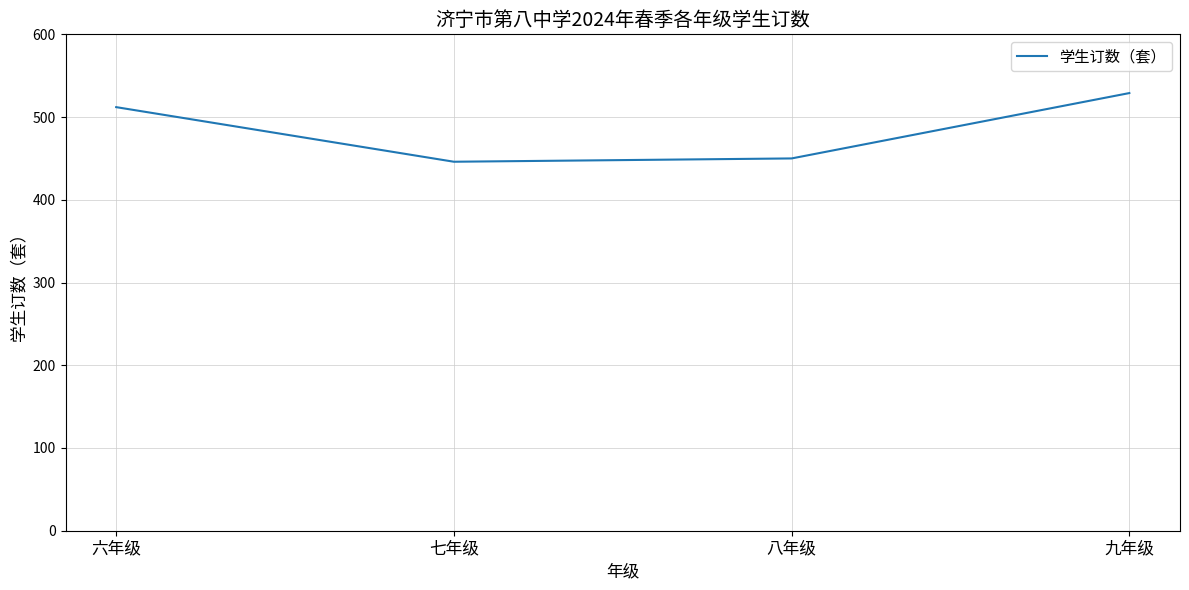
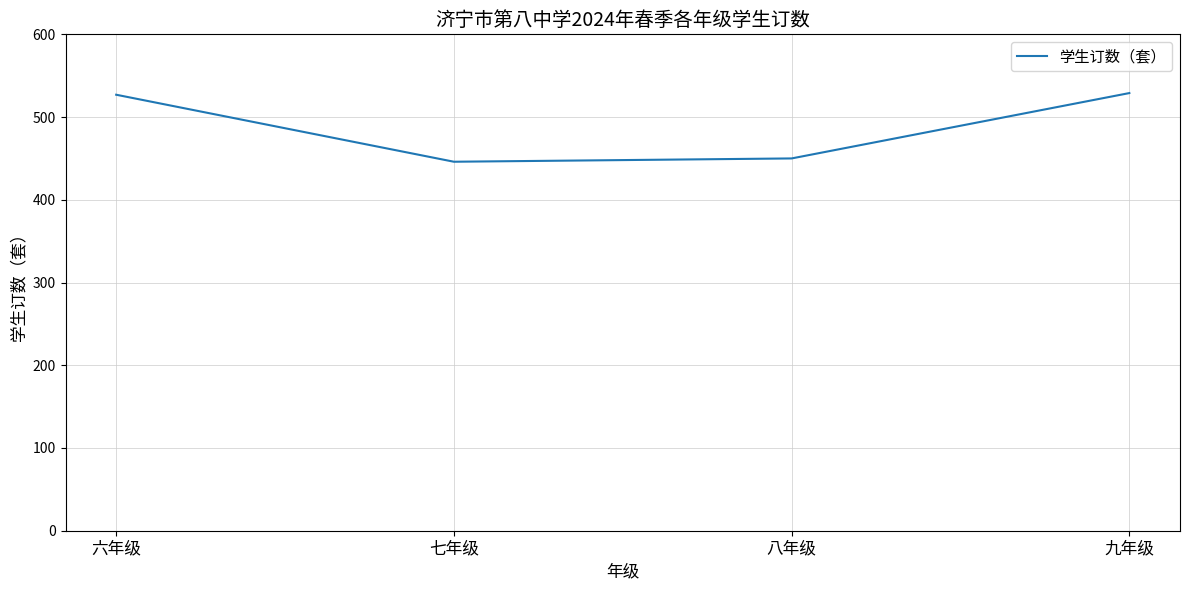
六年级: 510 -> 530
